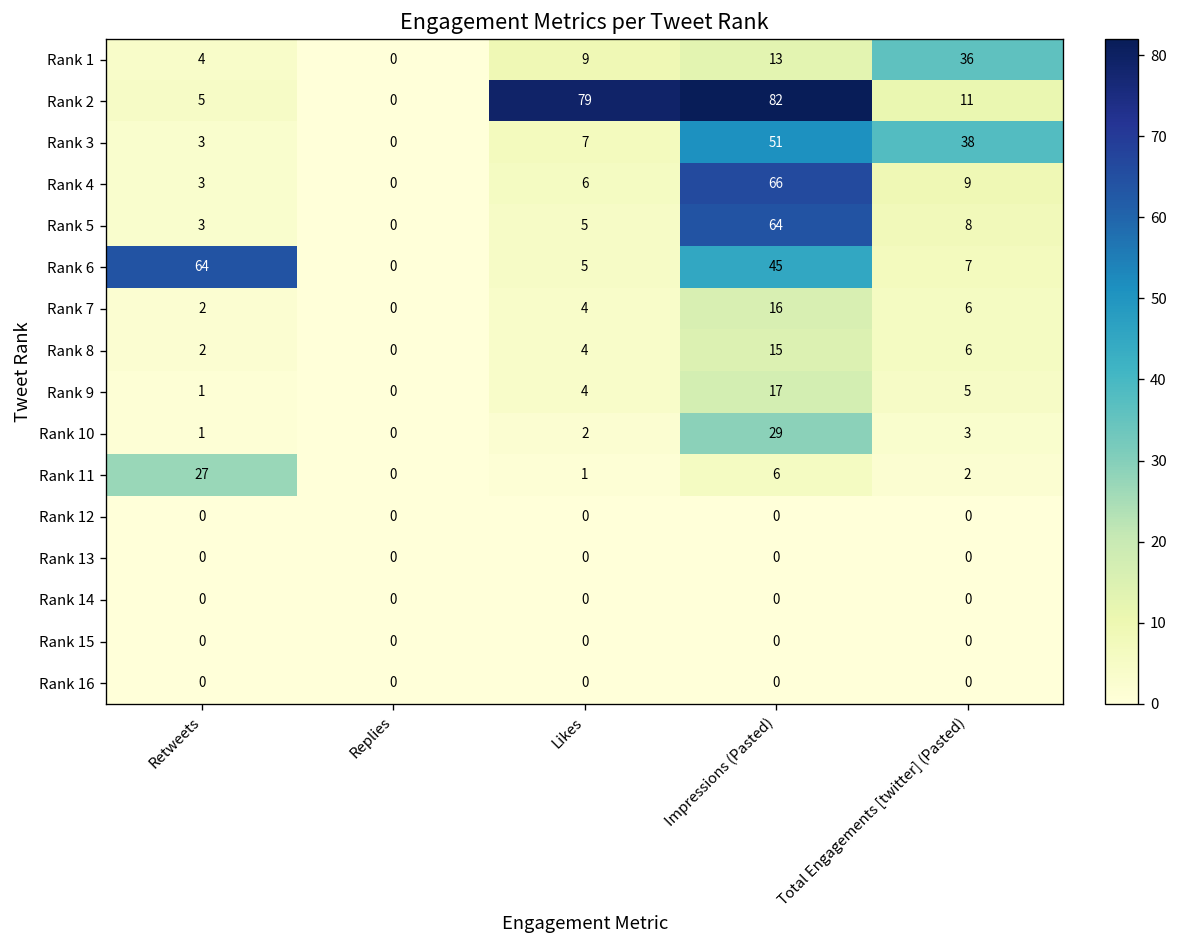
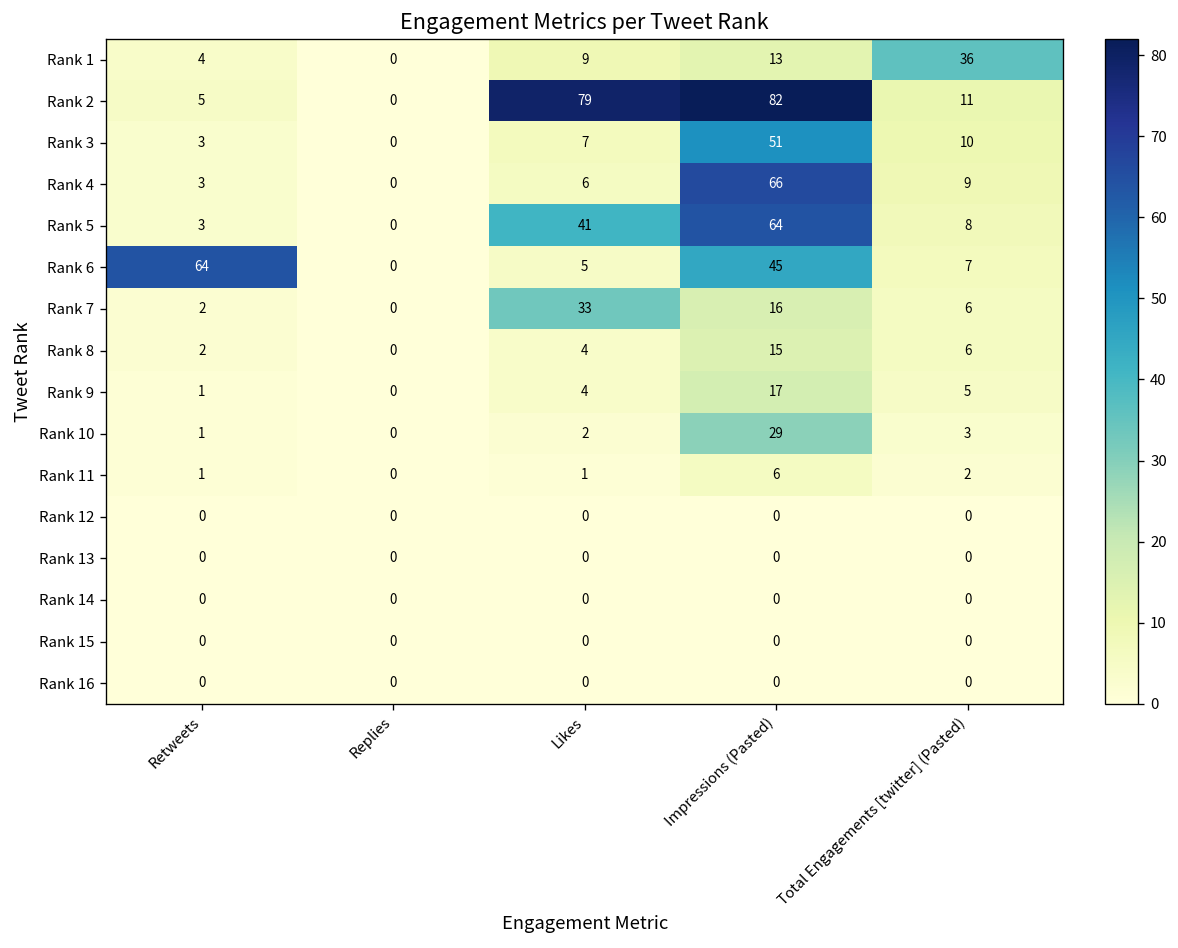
Rank 3, Total Engagements [twitter] (Pasted): 38 -> 10
Rank 5, Likes: 5 -> 41
Rank 7, Likes: 4 -> 33
Rank 11, Retweets: 27 -> 1
